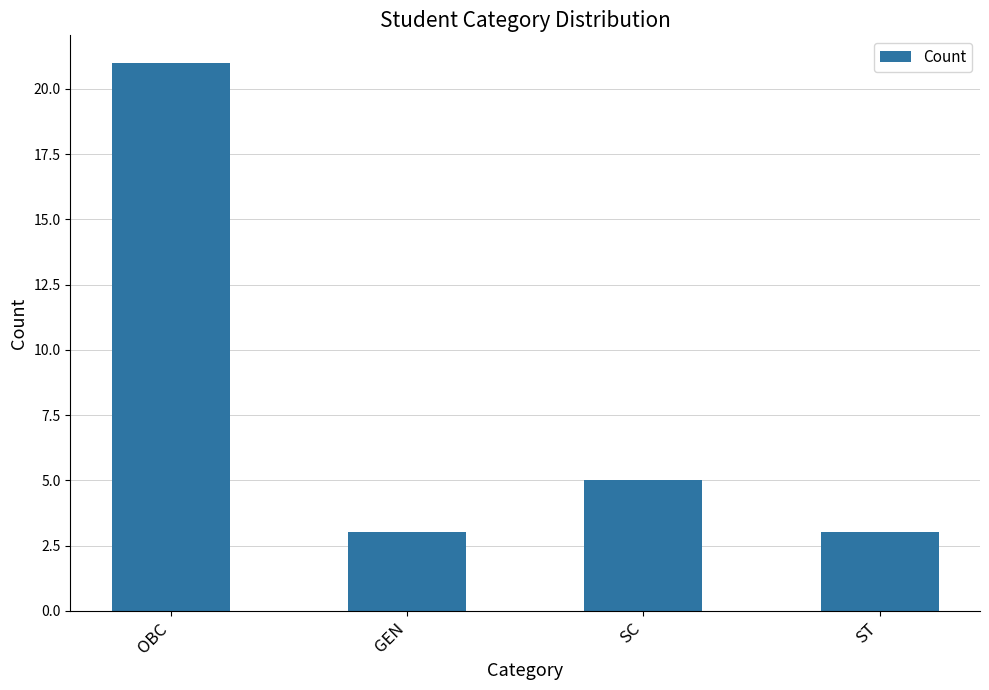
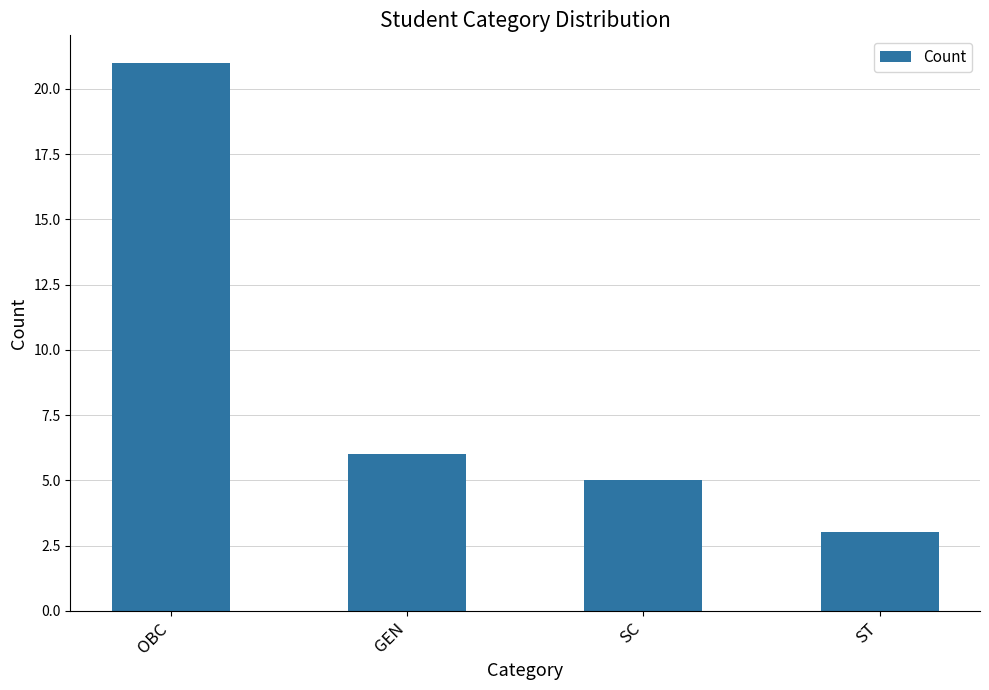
GEN: 3 -> 6
